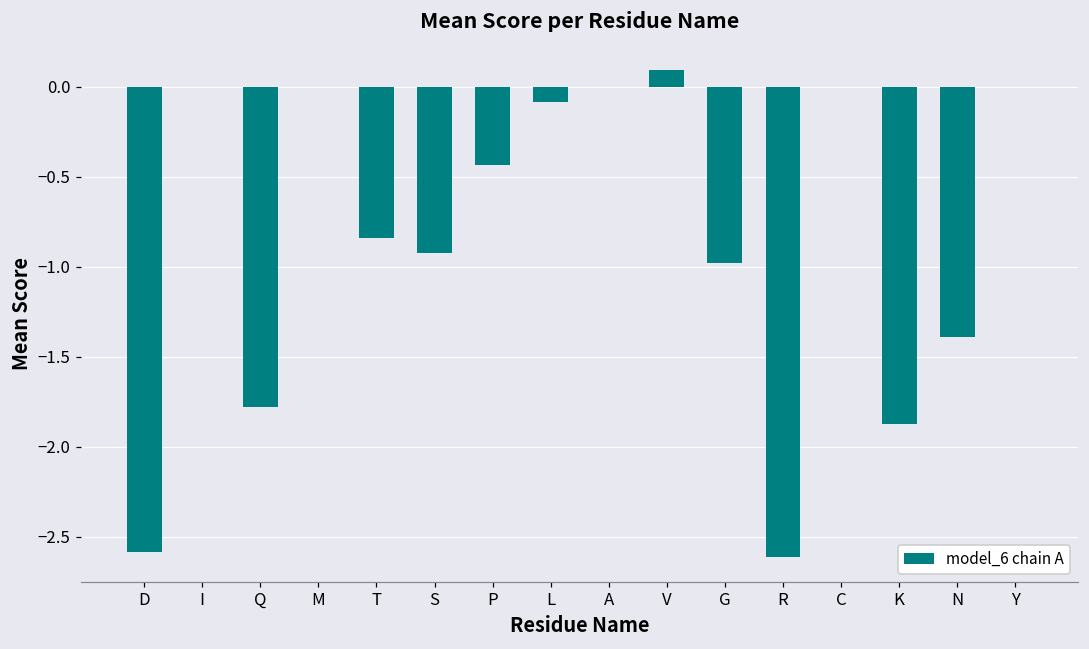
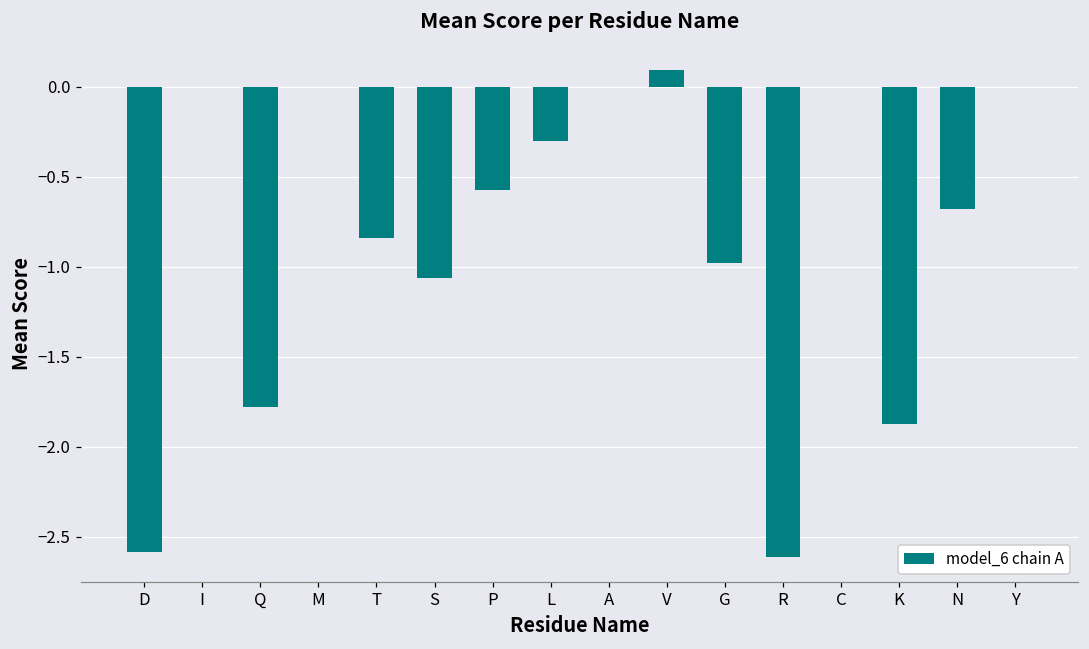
S: -0.93 -> -1.07
P: -0.43 -> -0.57
L: -0.08 -> -0.30
N: -1.39 -> -0.68
